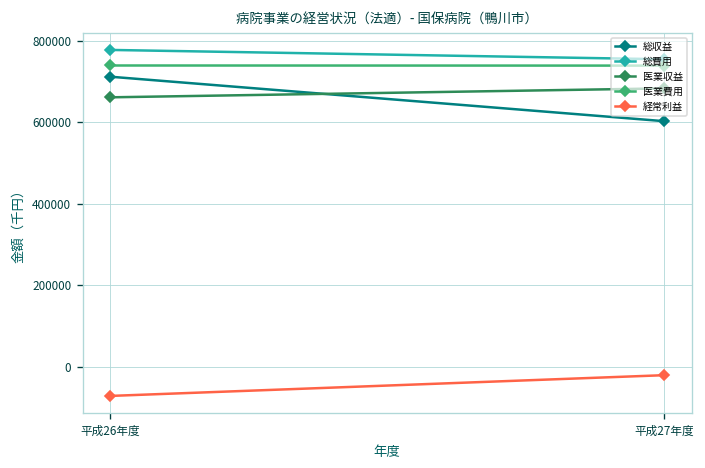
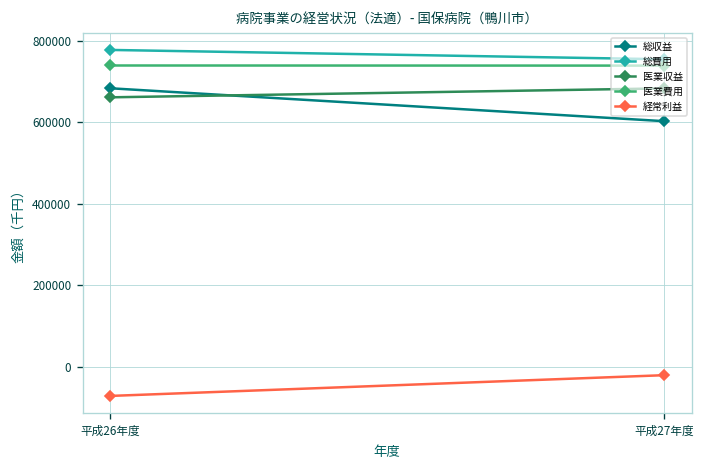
総収益, 平成26年度: 710000 -> 680000
